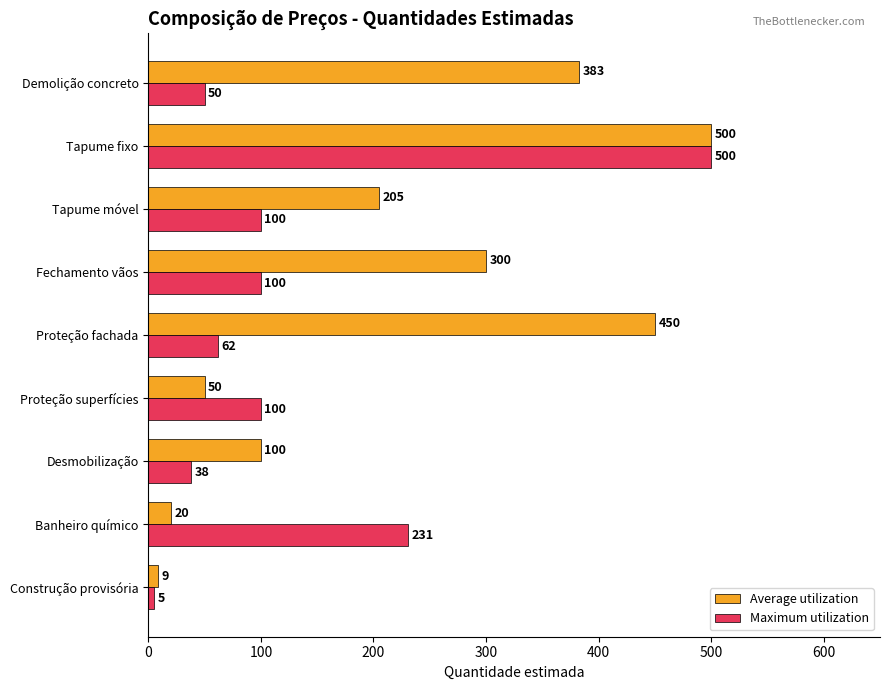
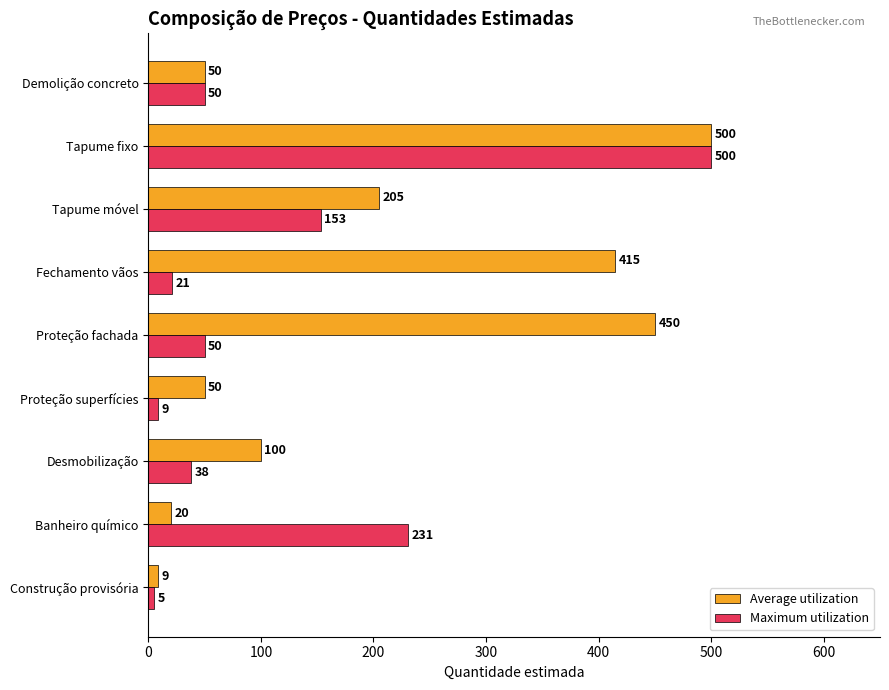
Average utilization, Demolição concreto: 383 -> 50
Maximum utilization, Tapume móvel: 100 -> 153
Average utilization, Fechamento vãos: 300 -> 415
Maximum utilization, Fechamento vãos: 100 -> 21
Maximum utilization, Proteção fachada: 62 -> 50
Maximum utilization, Proteção superfícies: 100 -> 9
